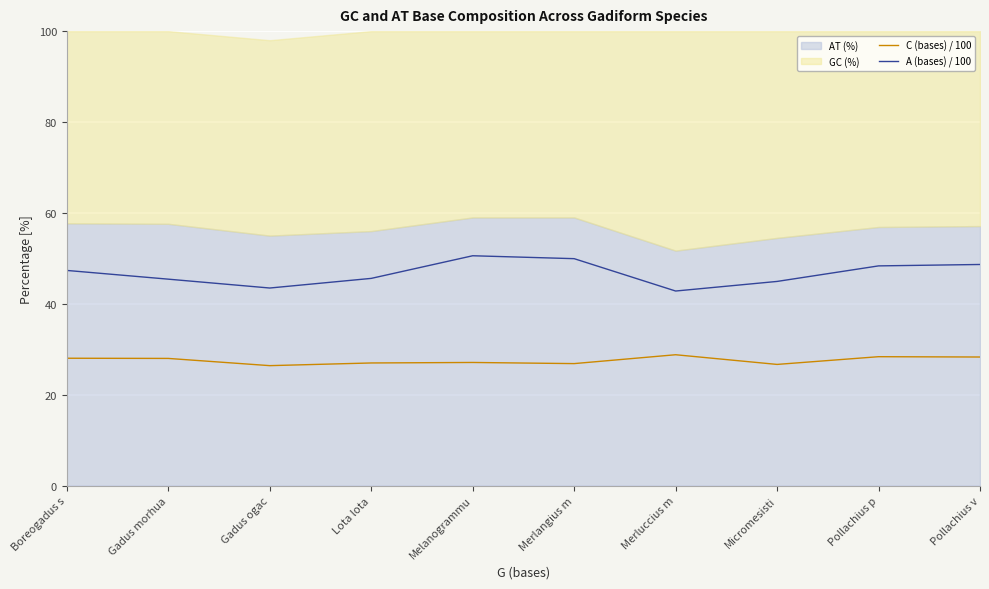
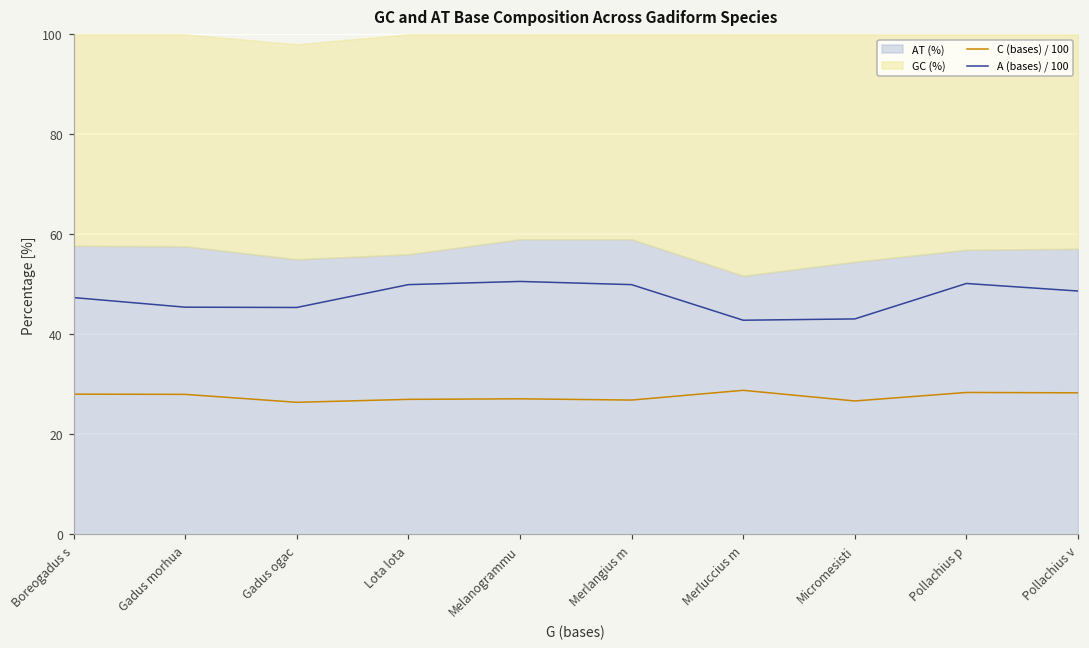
A (bases) / 100, Gadus ogac: 43 -> 45
A (bases) / 100, Lota lota: 46 -> 50
A (bases) / 100, Micromesisti: 45 -> 43
A (bases) / 100, Pollachius p: 48 -> 50
